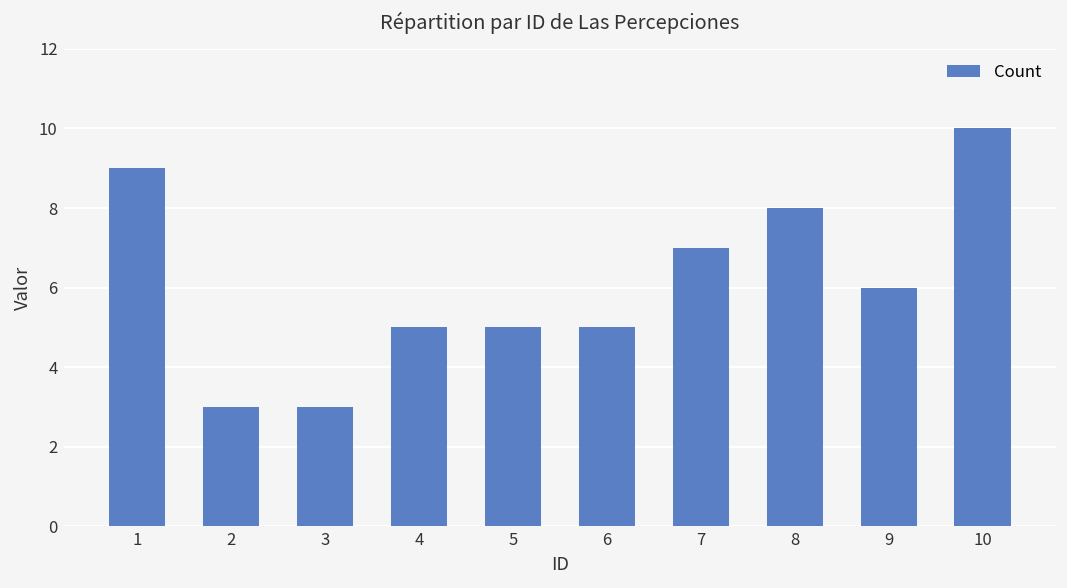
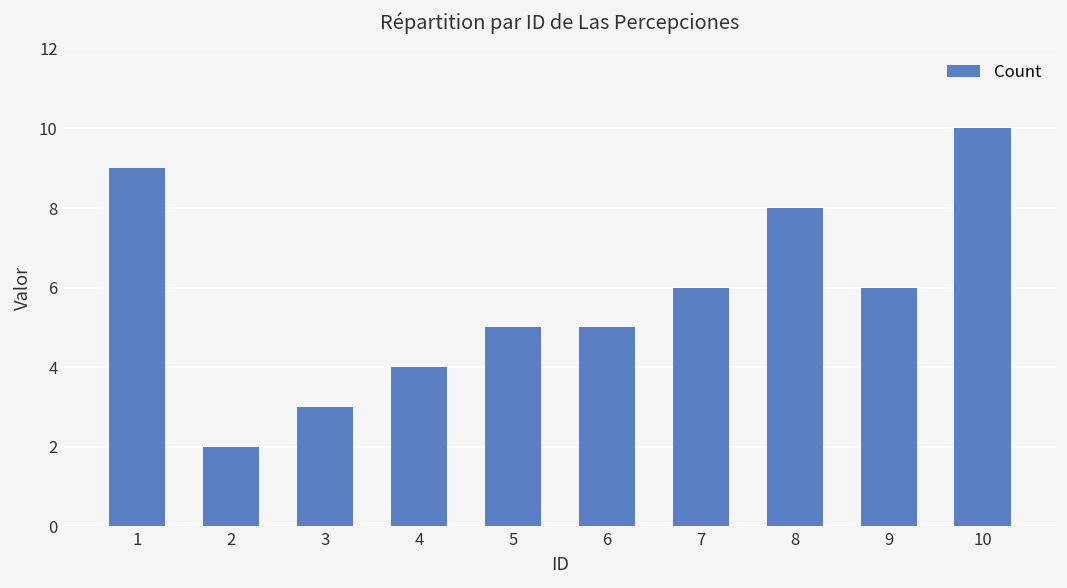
2: 3 -> 2
4: 5 -> 4
7: 7 -> 6
